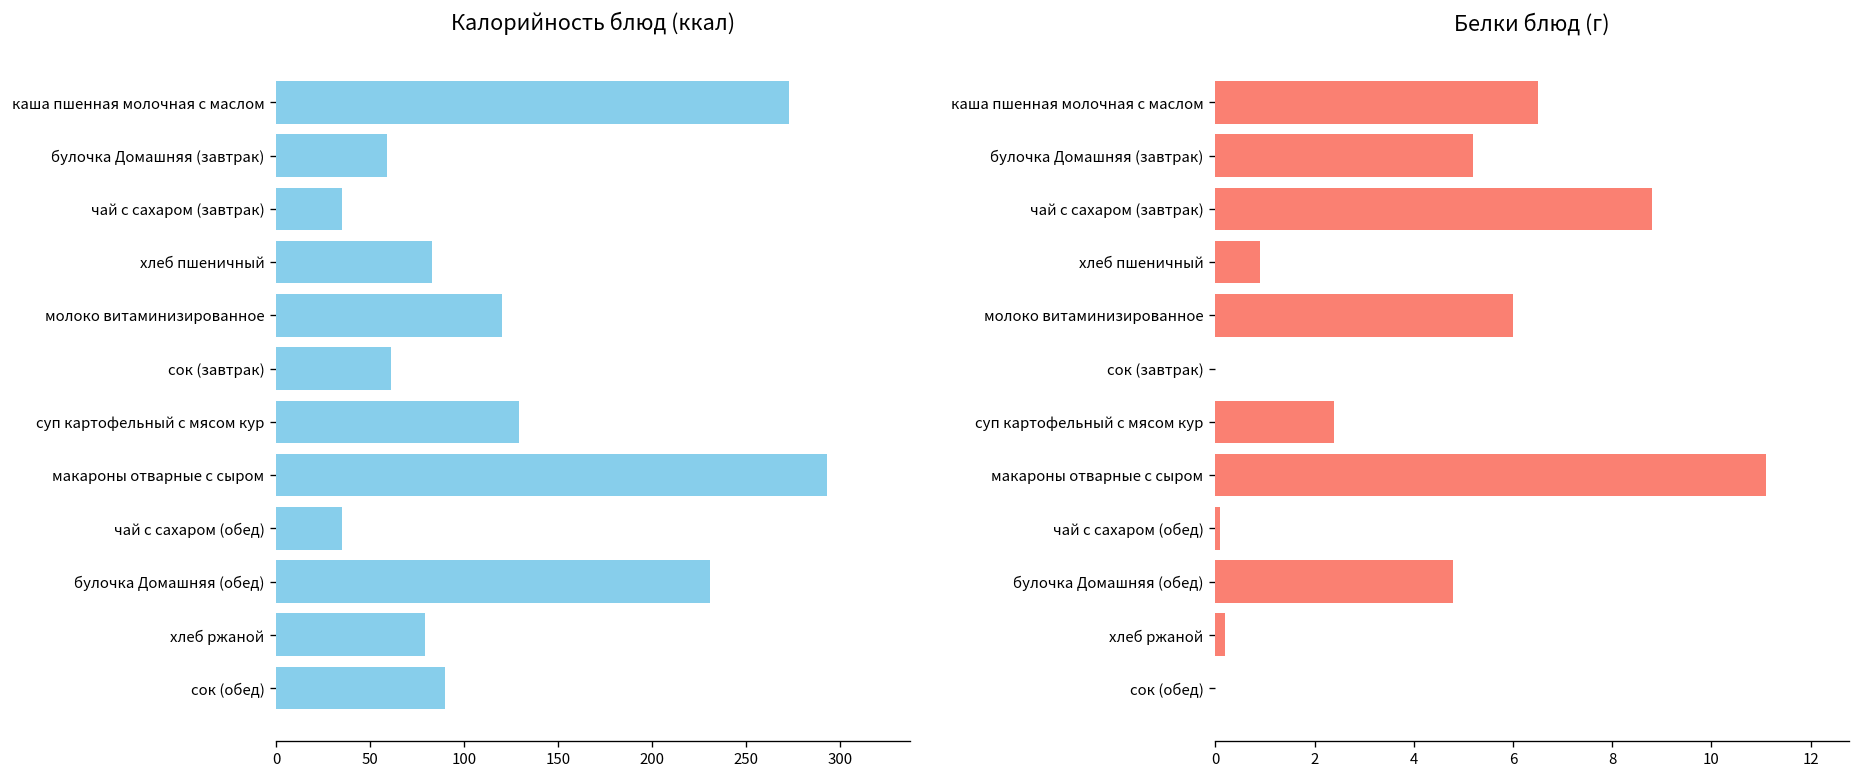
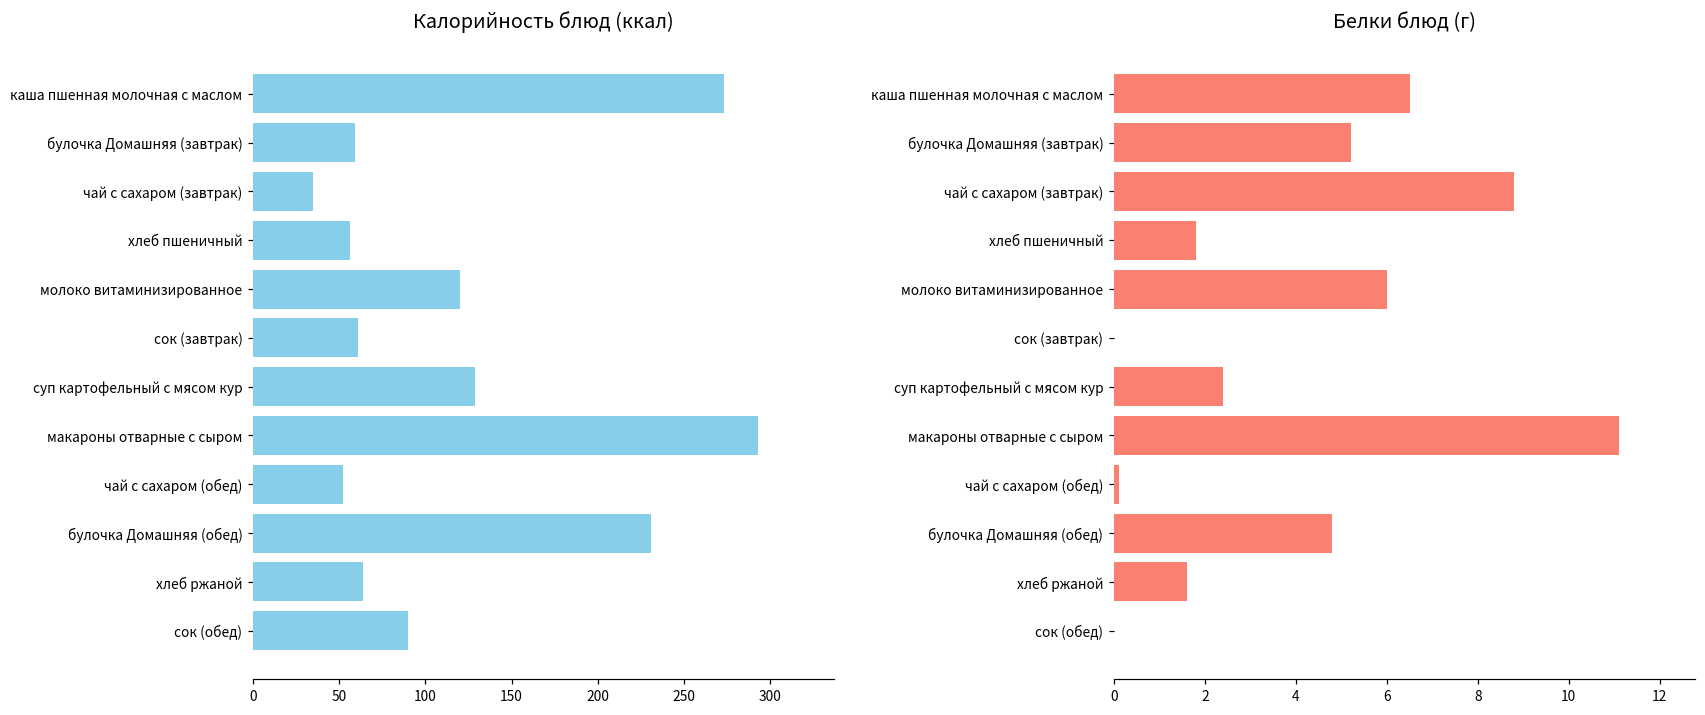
Калорийность блюд (ккал), хлеб пшеничный: 83 -> 56
Калорийность блюд (ккал), чай с сахаром (обед): 35 -> 52
Калорийность блюд (ккал), хлеб ржаной: 79 -> 64
Белки блюд (г), хлеб пшеничный: 0.9 -> 1.8
Белки блюд (г), хлеб ржаной: 0.2 -> 1.6
